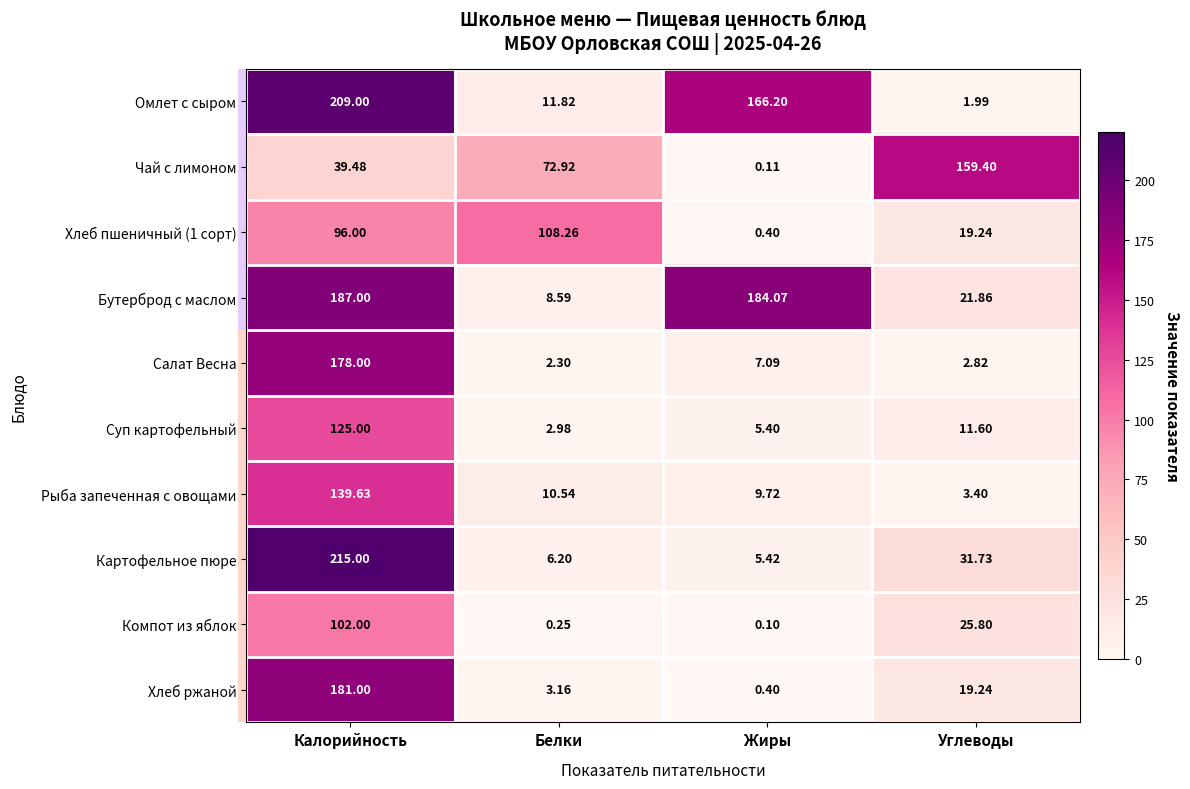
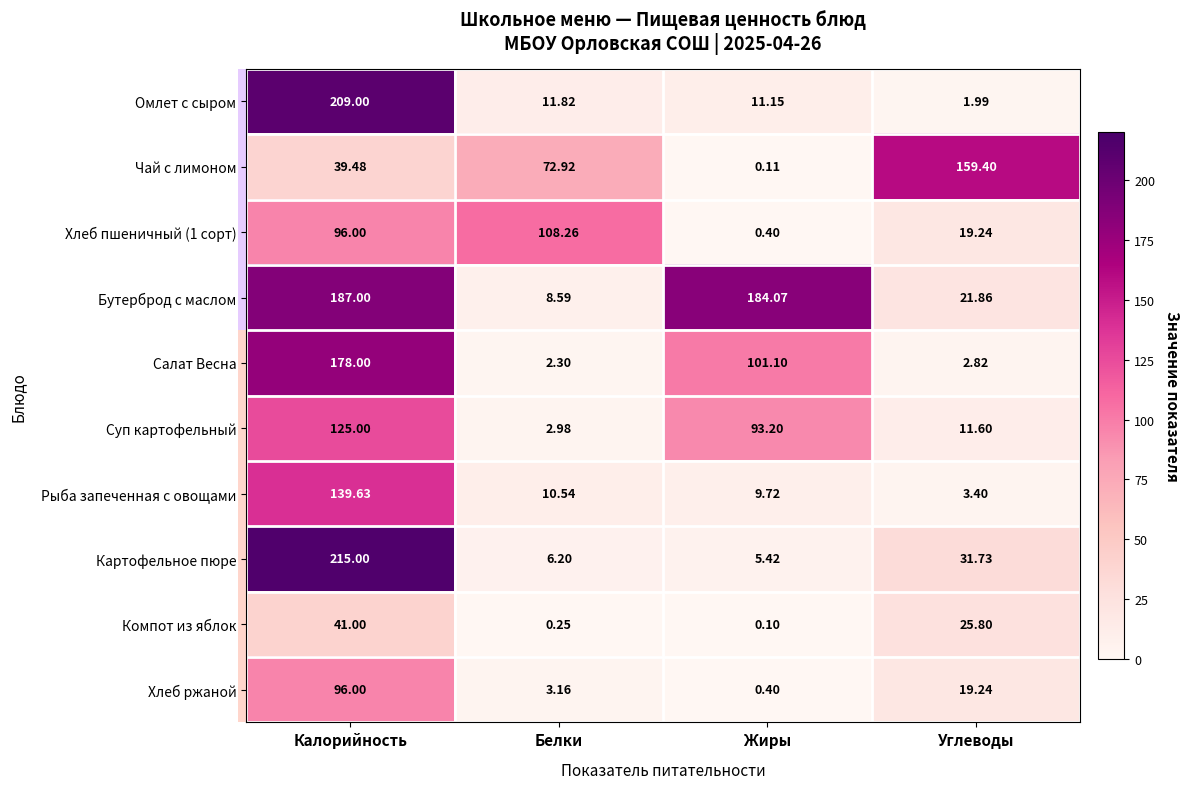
Омлет с сыром, Жиры: 166.20 -> 11.15
Салат Весна, Жиры: 7.09 -> 101.10
Суп картофельный, Жиры: 5.40 -> 93.20
Компот из яблок, Калорийность: 102.00 -> 41.00
Хлеб ржаной, Калорийность: 181.00 -> 96.00
